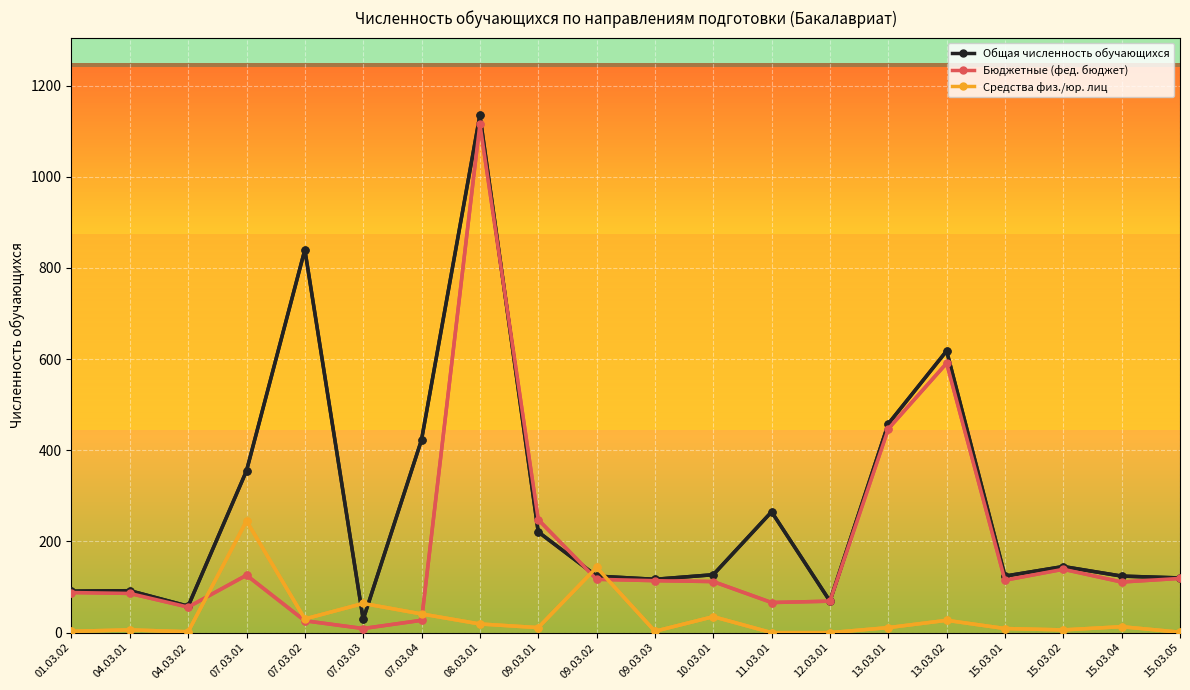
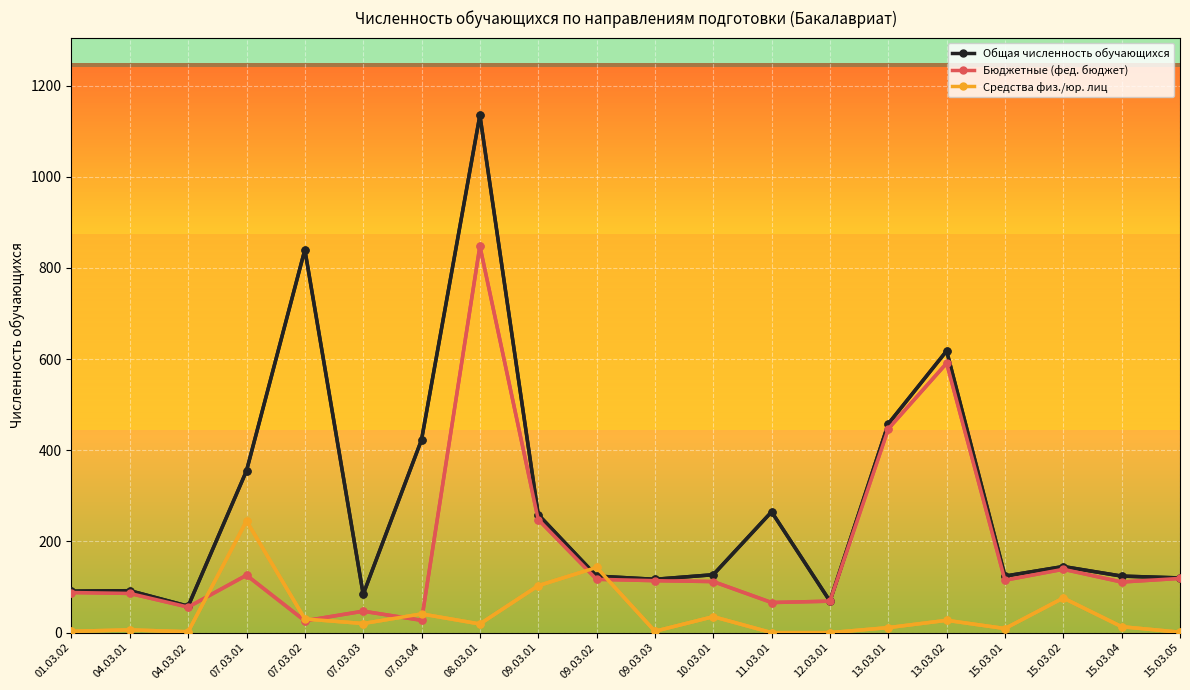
Общая численность обучающихся, 07.03.03: 30 -> 80
Бюджетные (фед. бюджет), 07.03.03: 10 -> 50
Средства физ./юр. лиц, 07.03.03: 60 -> 20
Бюджетные (фед. бюджет), 08.03.01: 1120 -> 850
Общая численность обучающихся, 09.03.01: 220 -> 260
Средства физ./юр. лиц, 09.03.01: 10 -> 100
Средства физ./юр. лиц, 15.03.02: 10 -> 80
